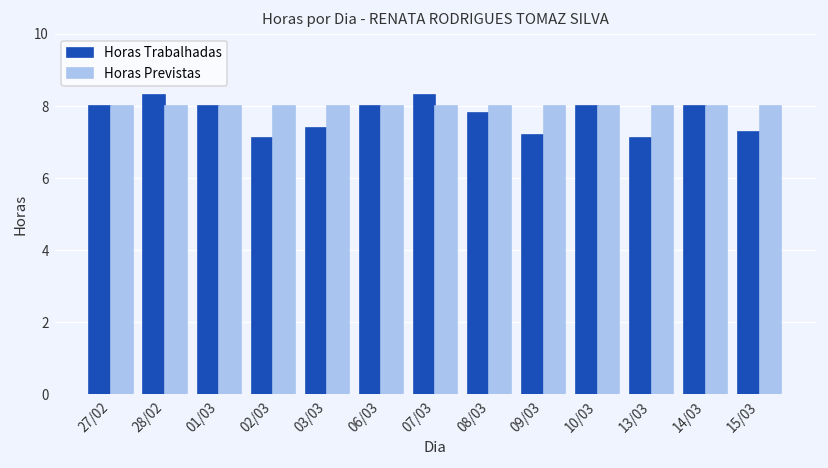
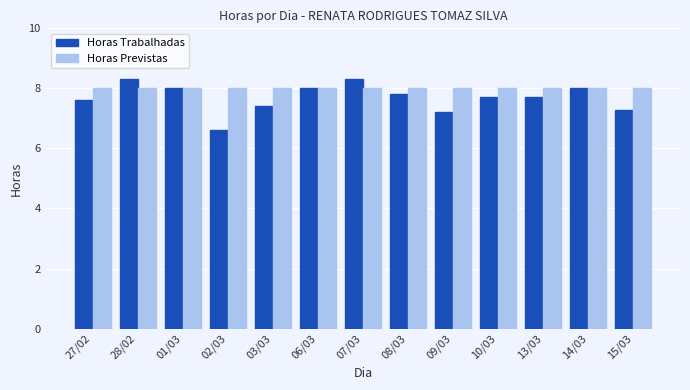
Horas Trabalhadas, 27/02: 8.0 -> 7.6
Horas Trabalhadas, 02/03: 7.1 -> 6.6
Horas Trabalhadas, 10/03: 8.0 -> 7.7
Horas Trabalhadas, 13/03: 7.1 -> 7.7
